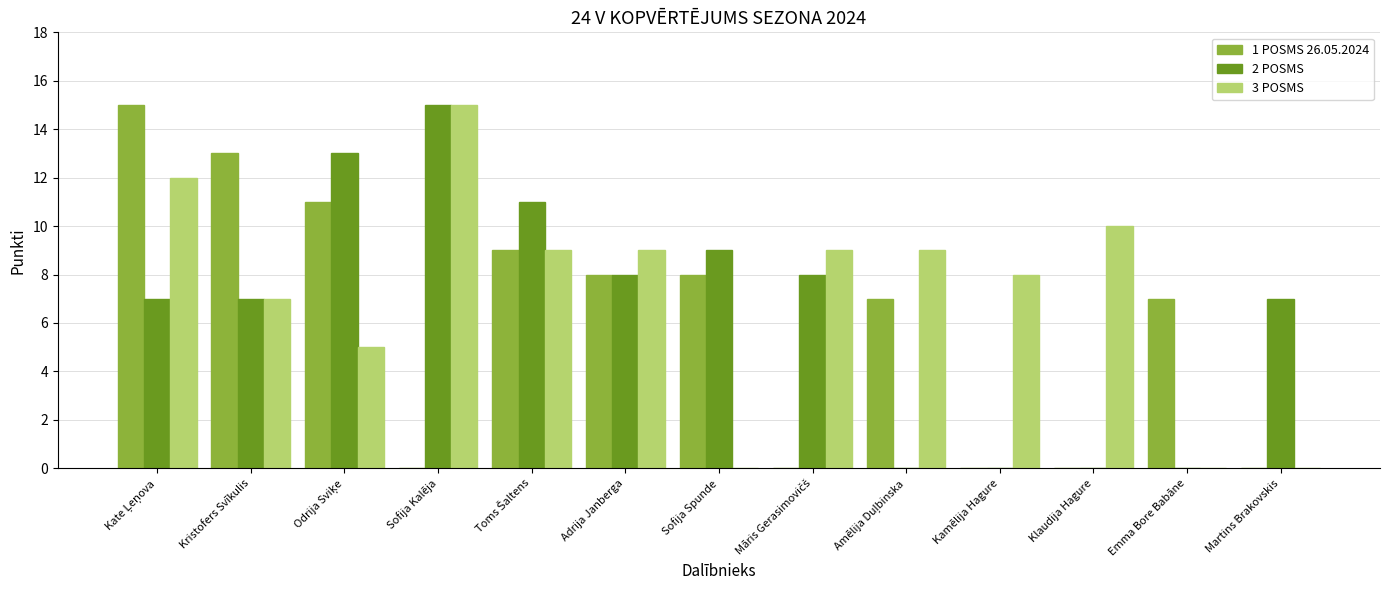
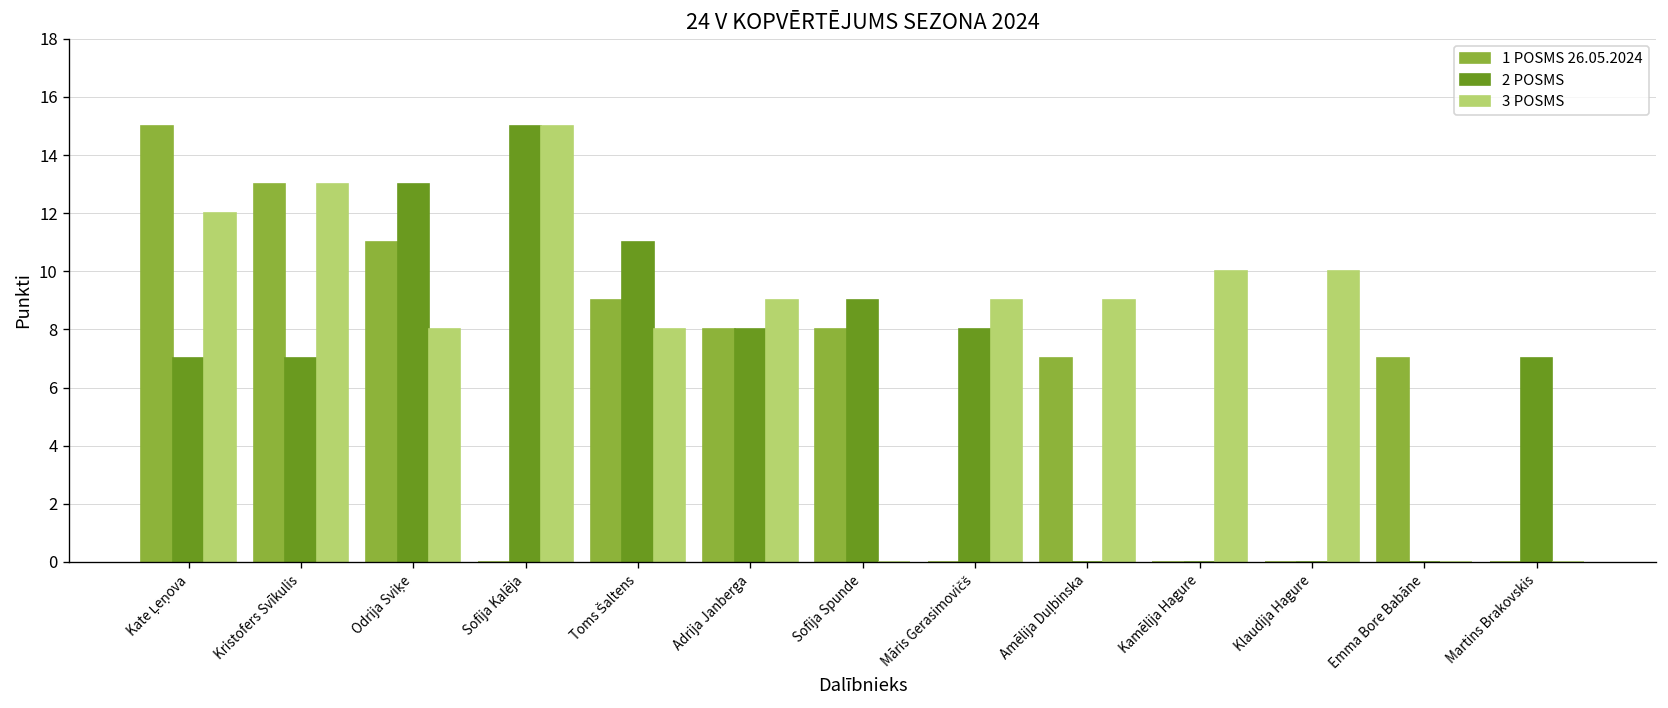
3 POSMS, Kristofers Svīkulis: 7 -> 13
3 POSMS, Odrija Sviķe: 5 -> 8
3 POSMS, Toms Šaltens: 9 -> 8
3 POSMS, Kamēlija Hagure: 8 -> 10
